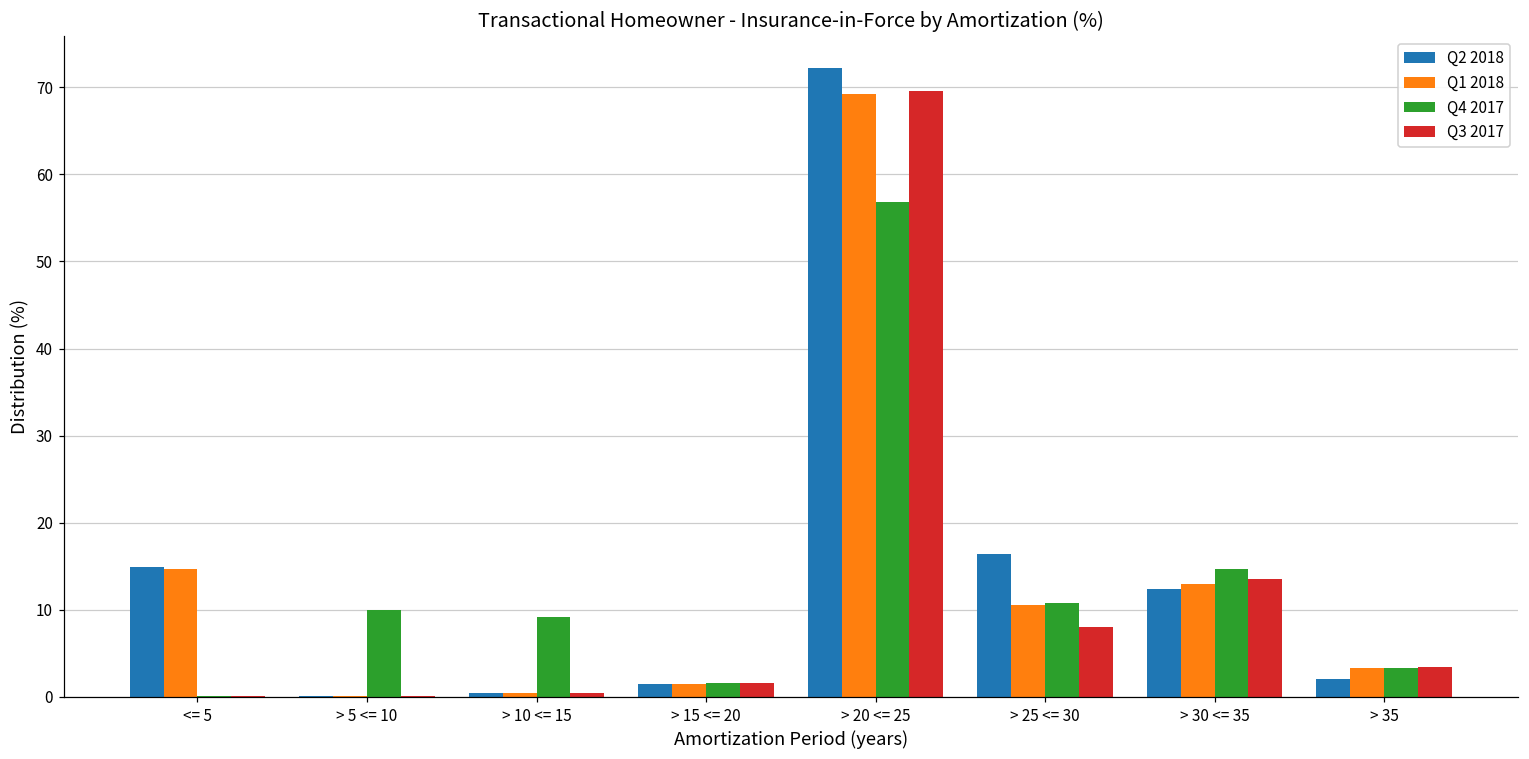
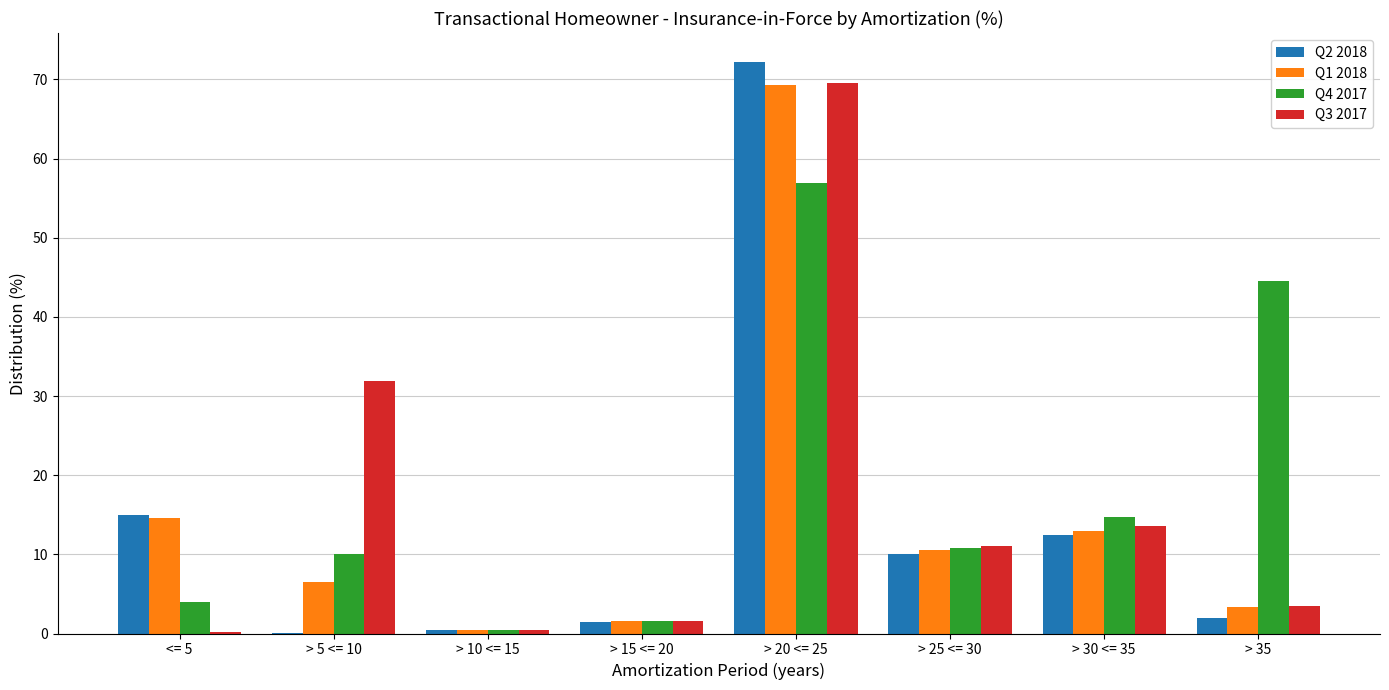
Q4 2017, <= 5: 0 -> 4
Q1 2018, > 5 <= 10: 0 -> 7
Q3 2017, > 5 <= 10: 0 -> 32
Q4 2017, > 10 <= 15: 9 -> 0
Q2 2018, > 25 <= 30: 16 -> 10
Q3 2017, > 25 <= 30: 8 -> 11
Q4 2017, > 35: 3 -> 44
